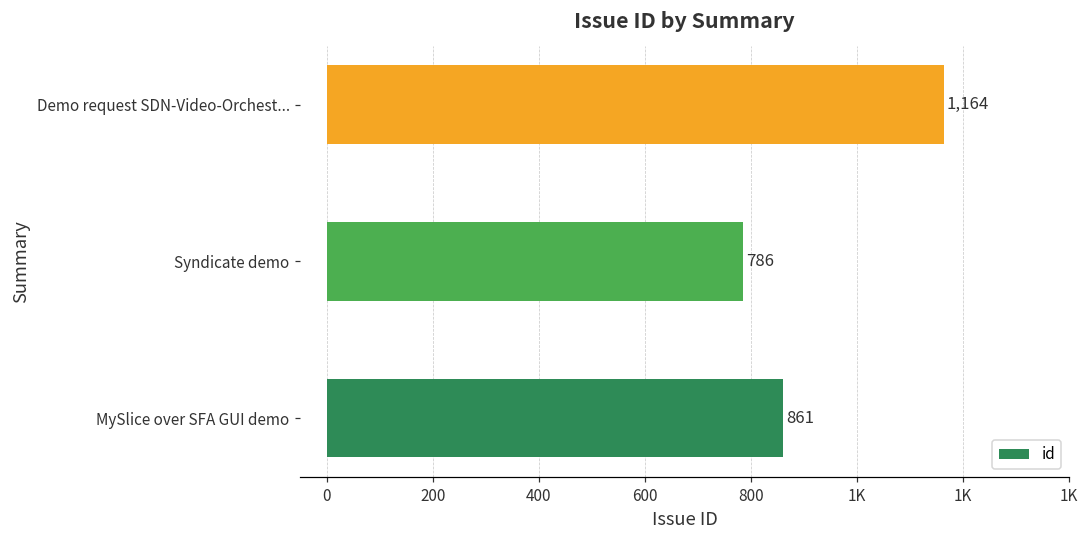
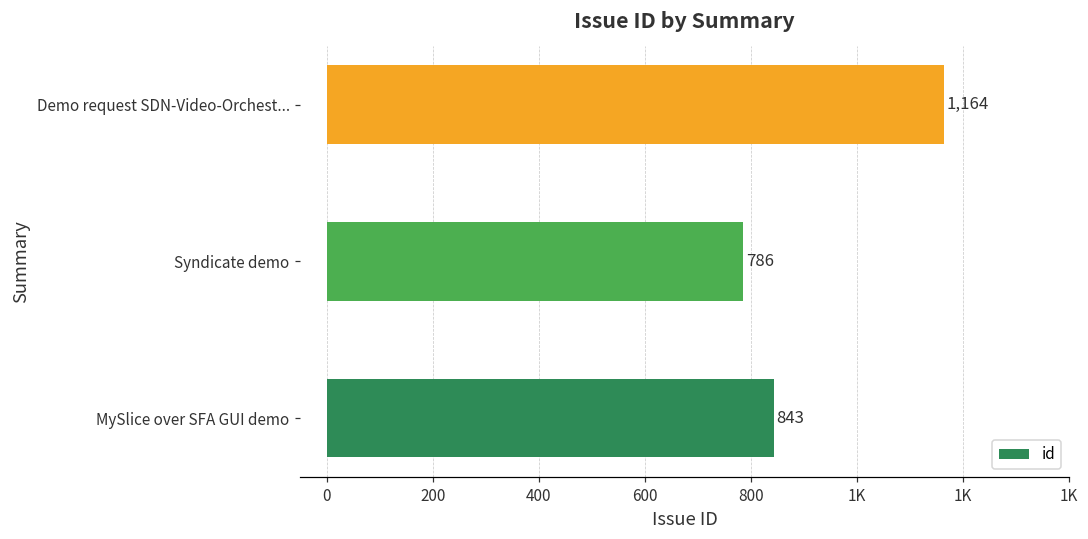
MySlice over SFA GUI demo: 861 -> 843
